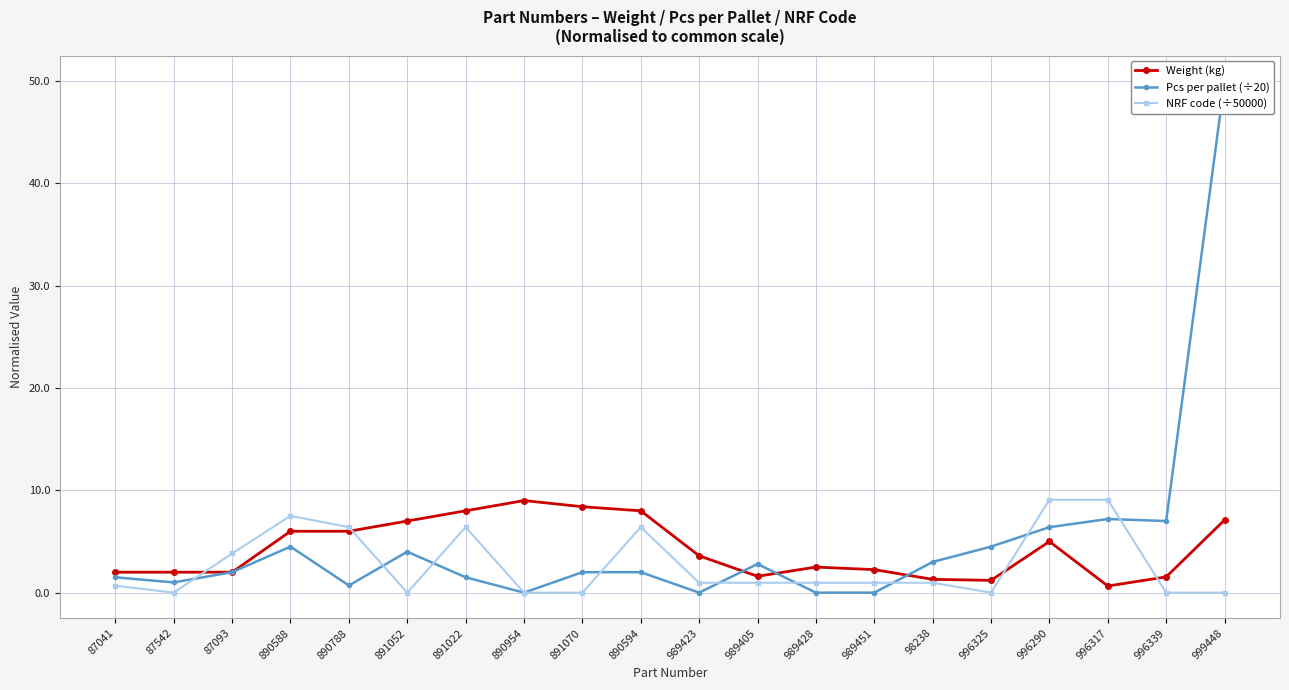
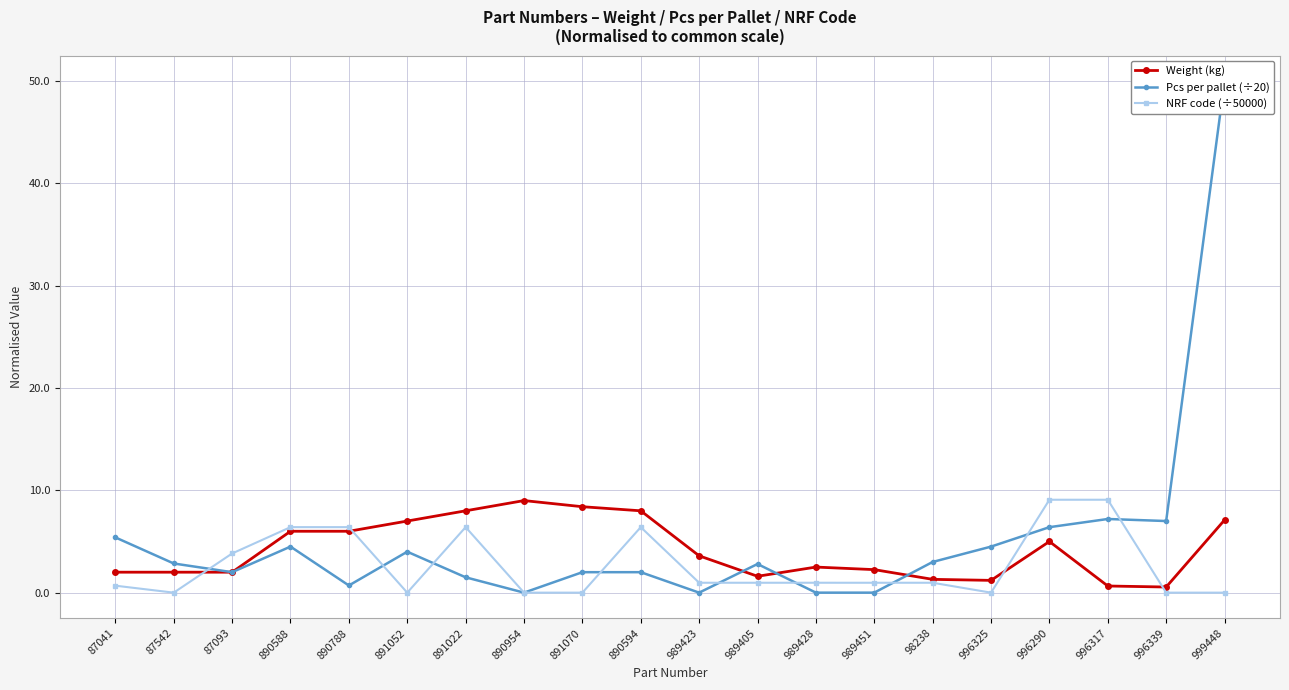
Pcs per pallet (÷20), 87041: 1.5 -> 5.4
Pcs per pallet (÷20), 87542: 1.0 -> 2.9
NRF code (÷50000), 890588: 7.5 -> 6.4
Weight (kg), 996339: 1.5 -> 0.6
